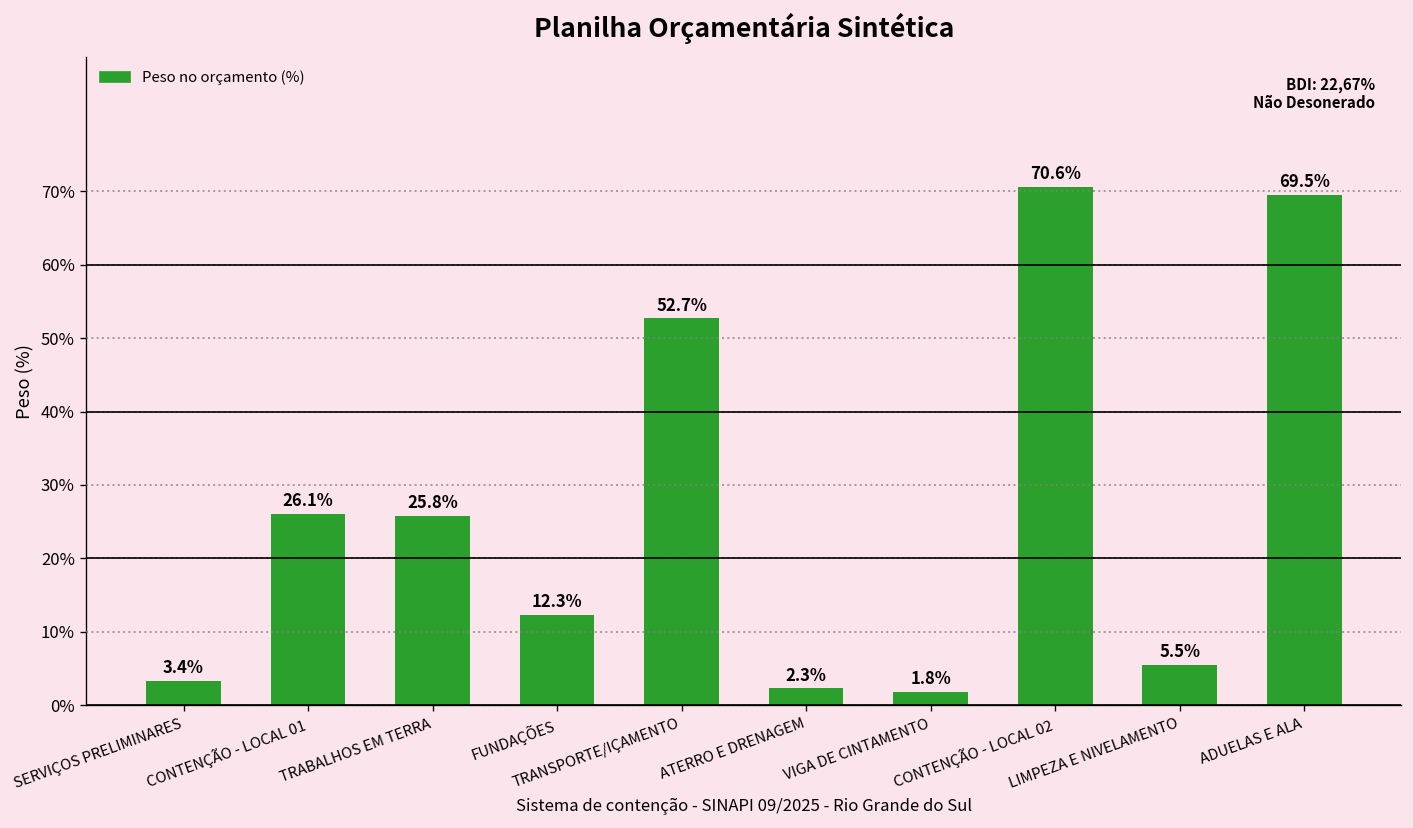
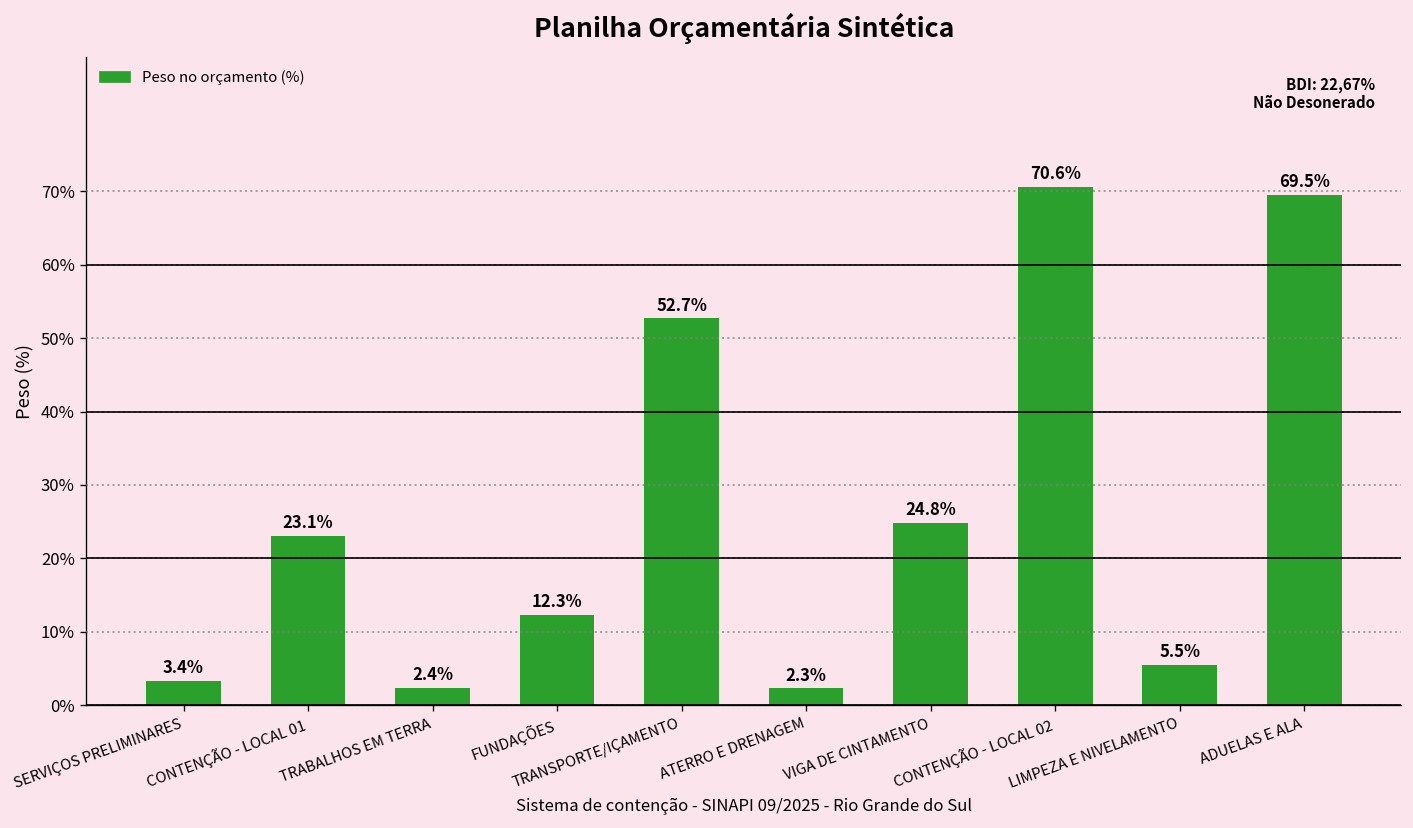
CONTENÇÃO - LOCAL 01: 26.1% -> 23.1%
TRABALHOS EM TERRA: 25.8% -> 2.4%
VIGA DE CINTAMENTO: 1.8% -> 24.8%
